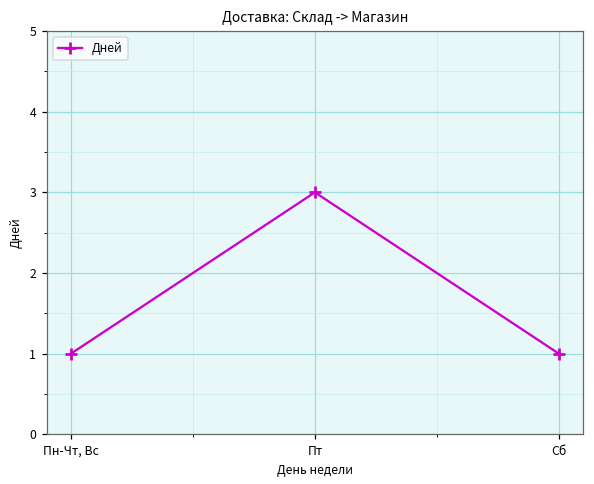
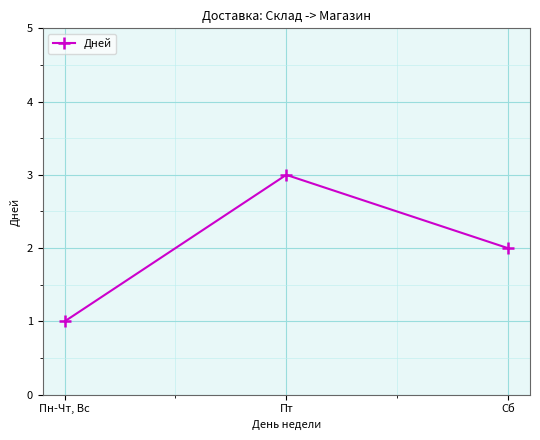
Сб: 1 -> 2
